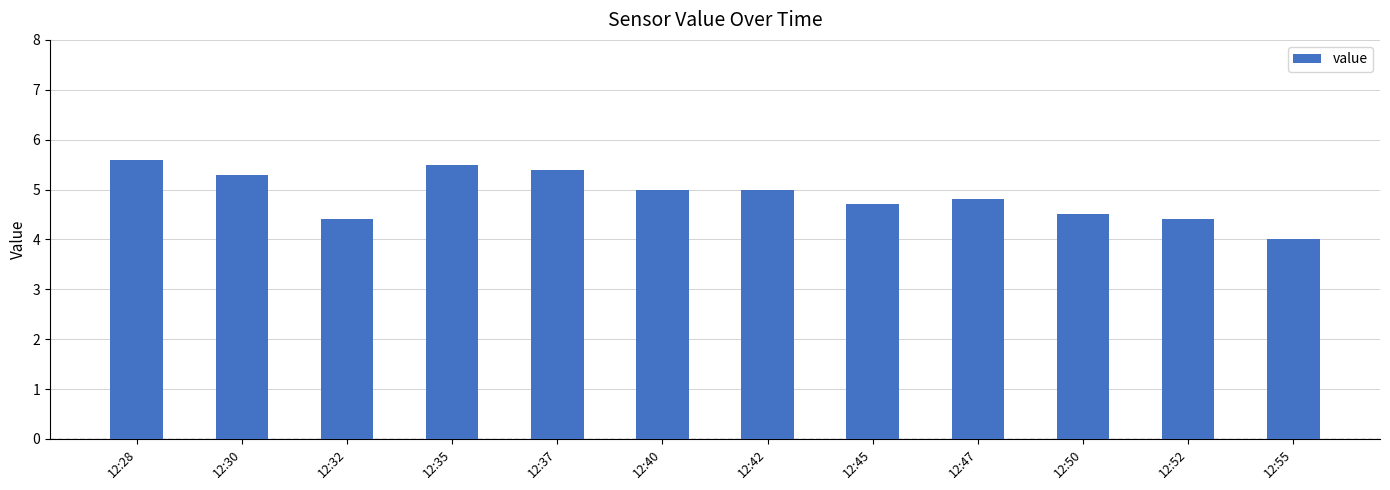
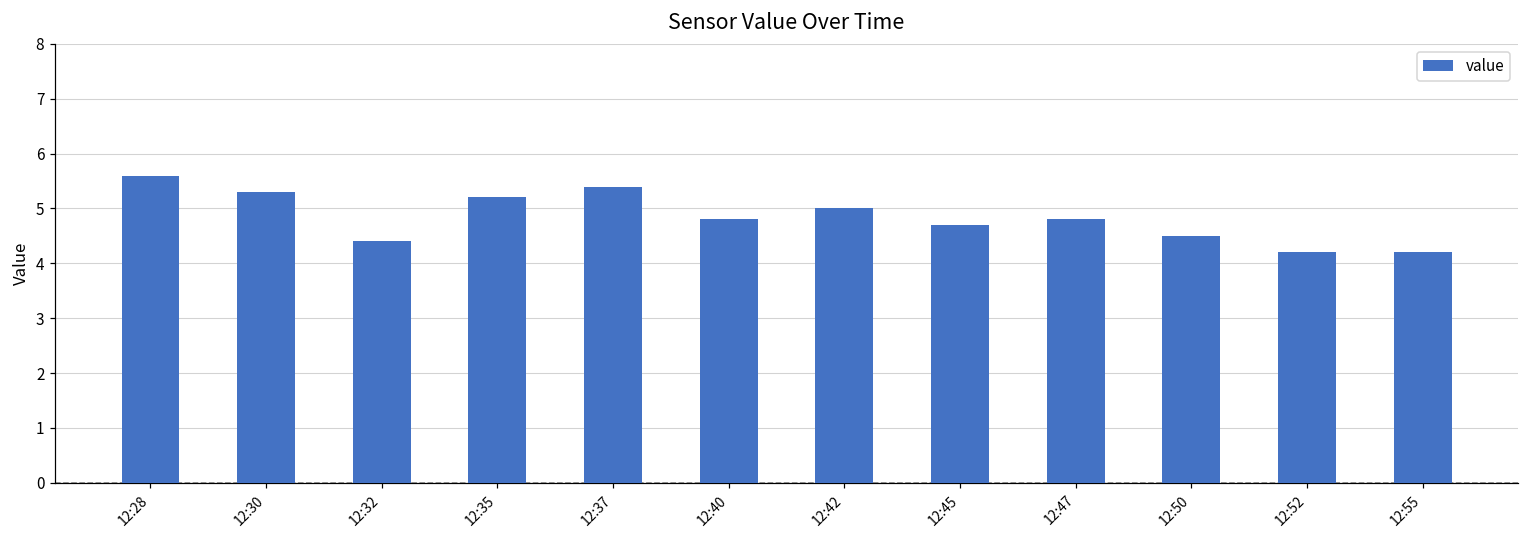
12:35: 5.5 -> 5.2
12:40: 5.0 -> 4.8
12:52: 4.4 -> 4.2
12:55: 4.0 -> 4.2
